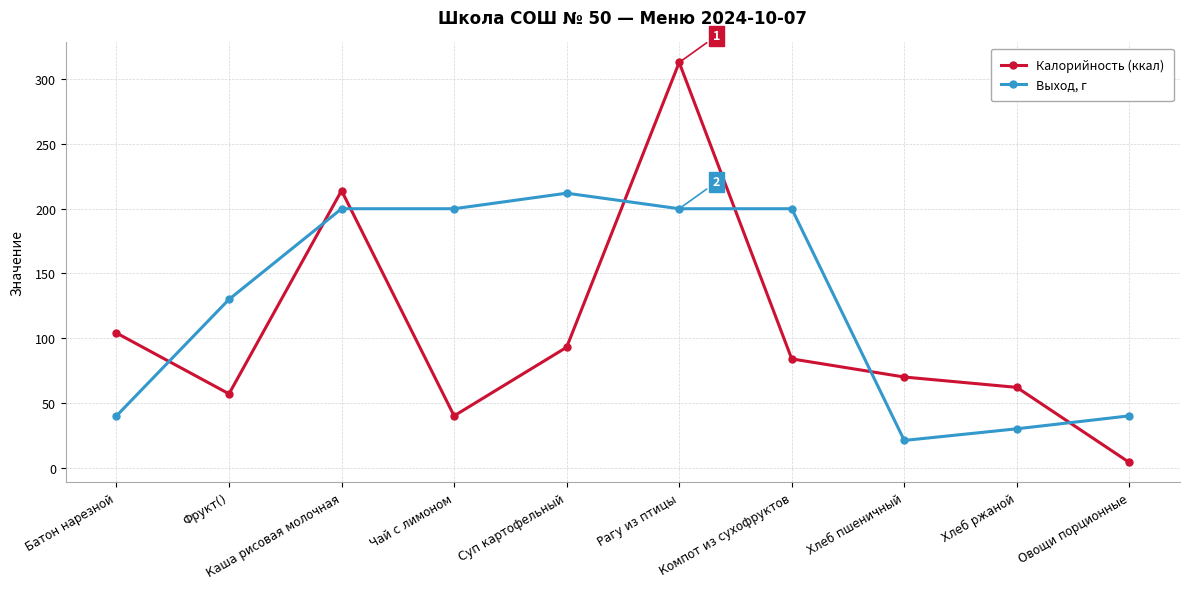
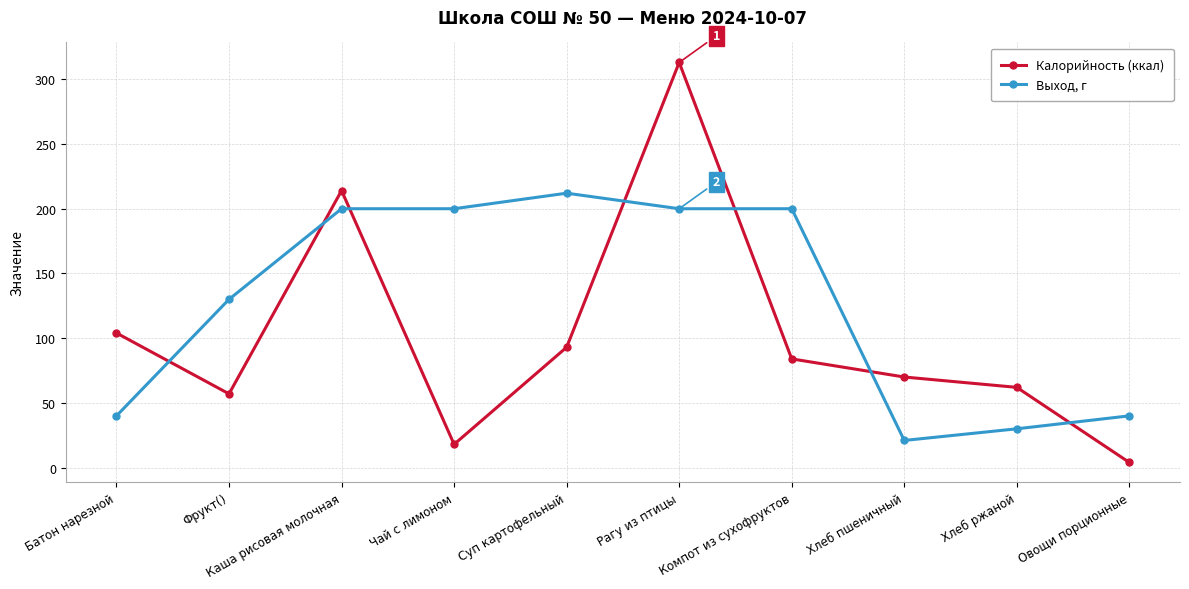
Калорийность (ккал), Чай с лимоном: 40 -> 18
